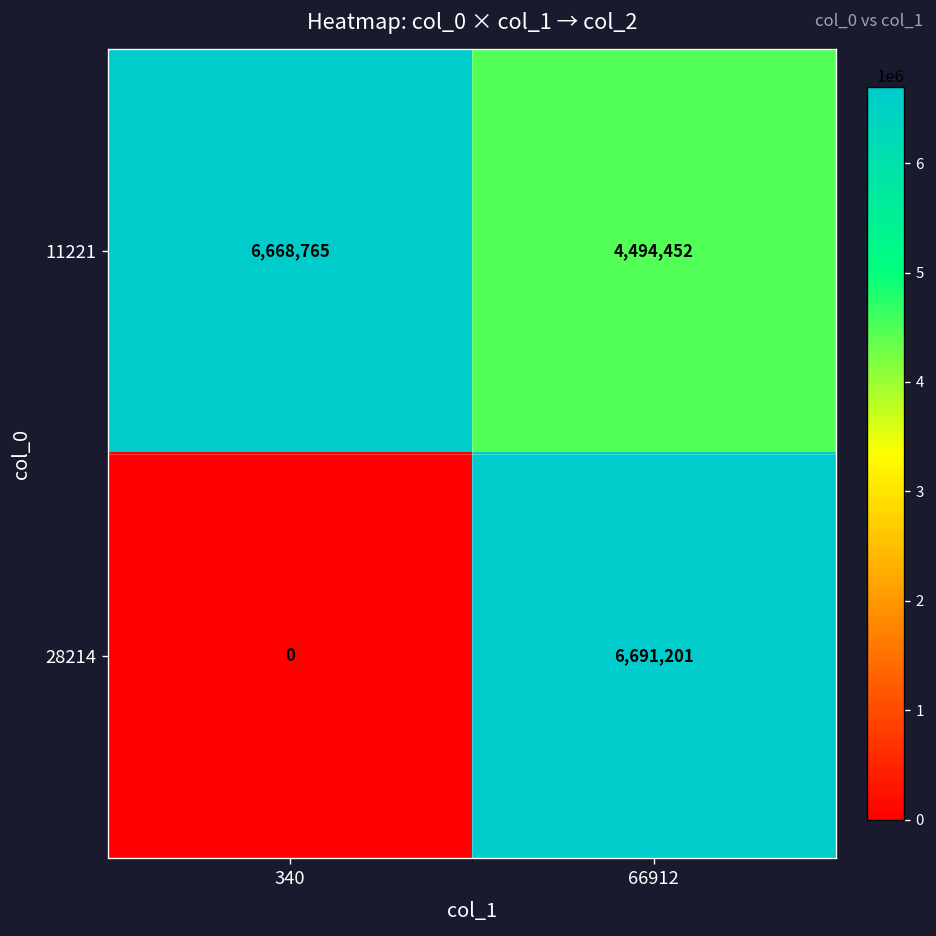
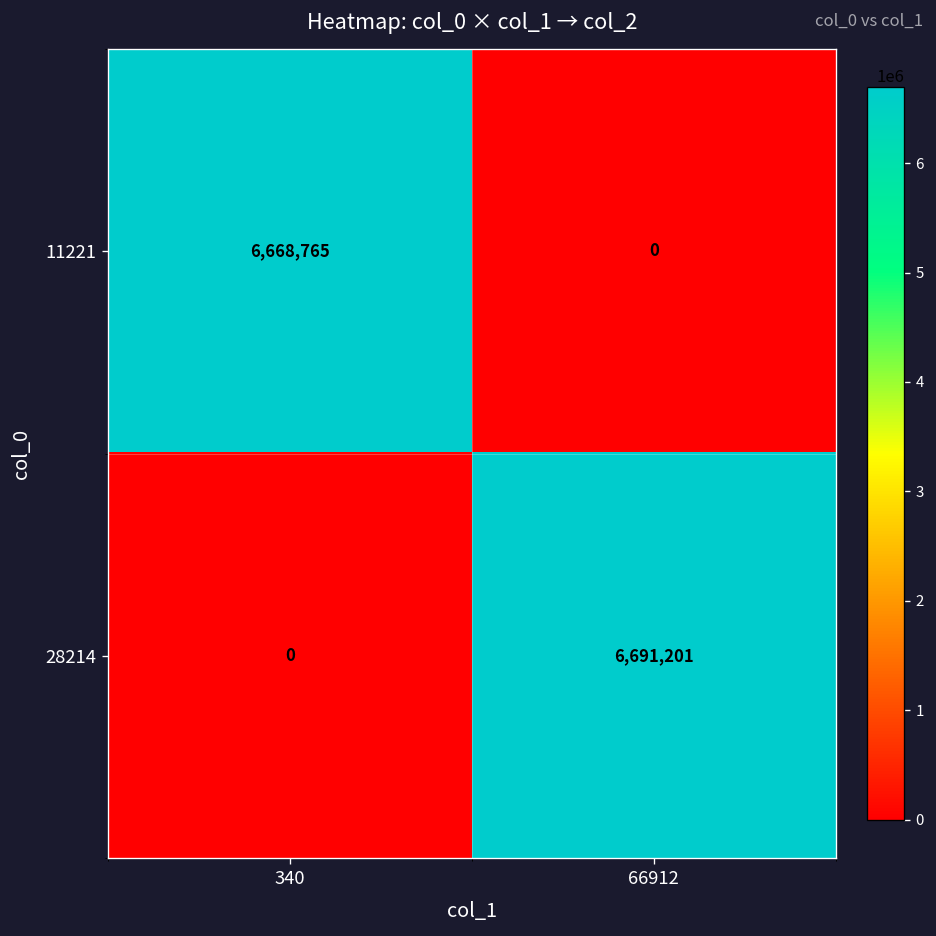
11221, 66912: 4,494,452 -> 0
